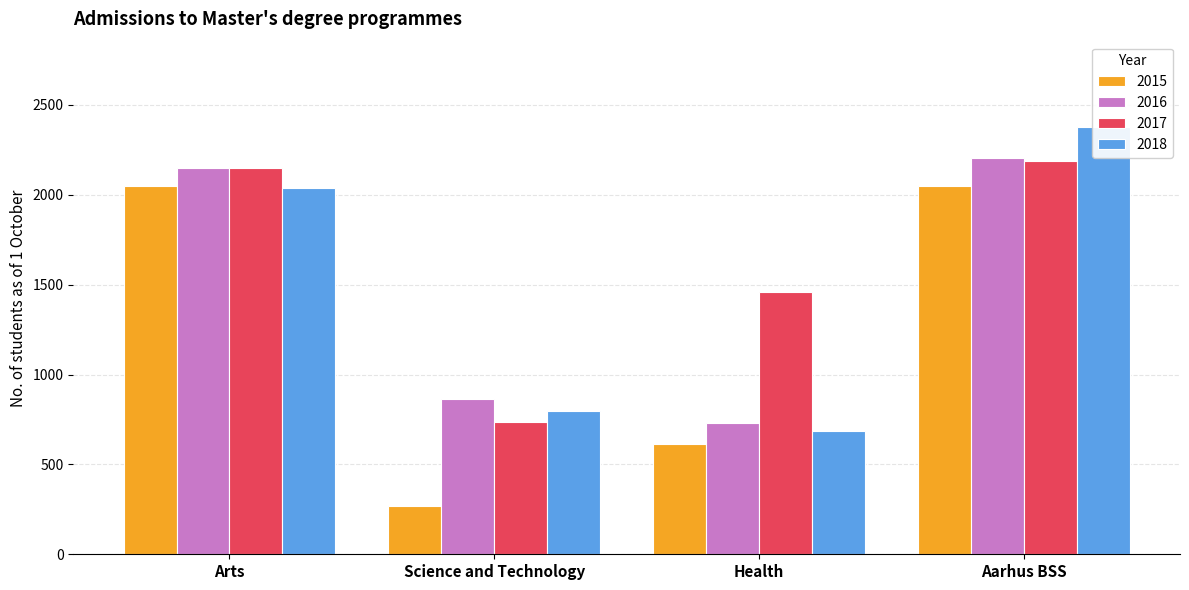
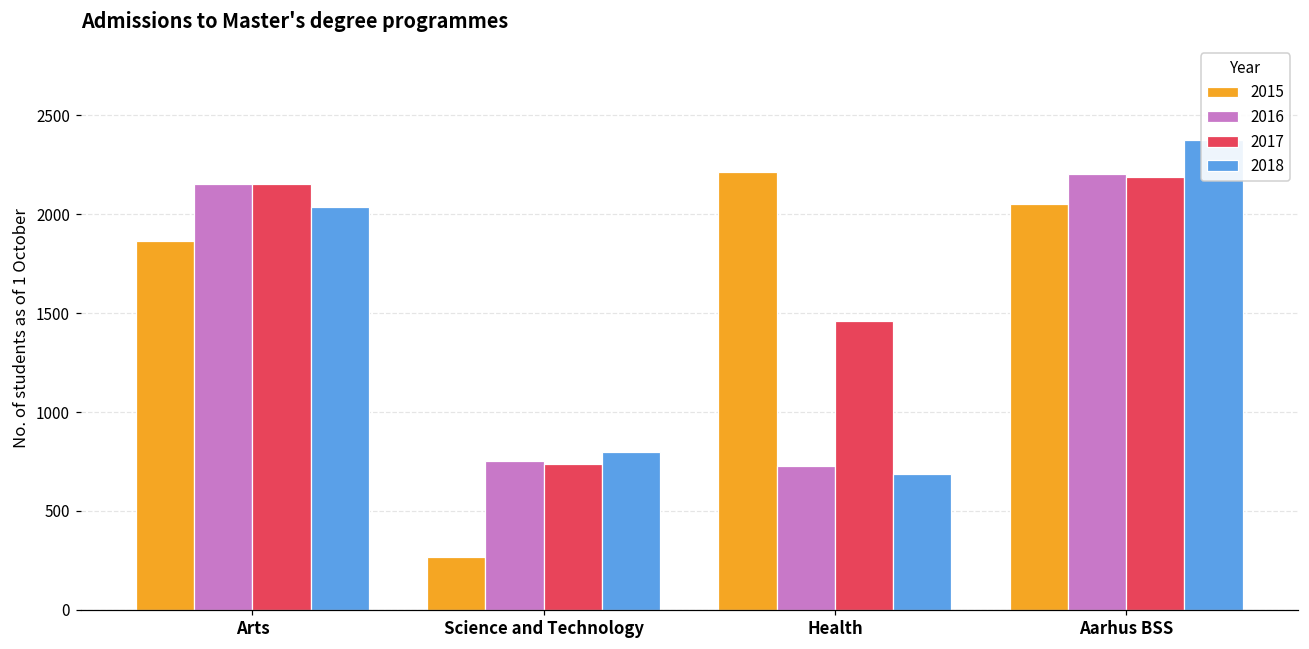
2015, Arts: 2050 -> 1870
2016, Science and Technology: 870 -> 750
2015, Health: 620 -> 2210
